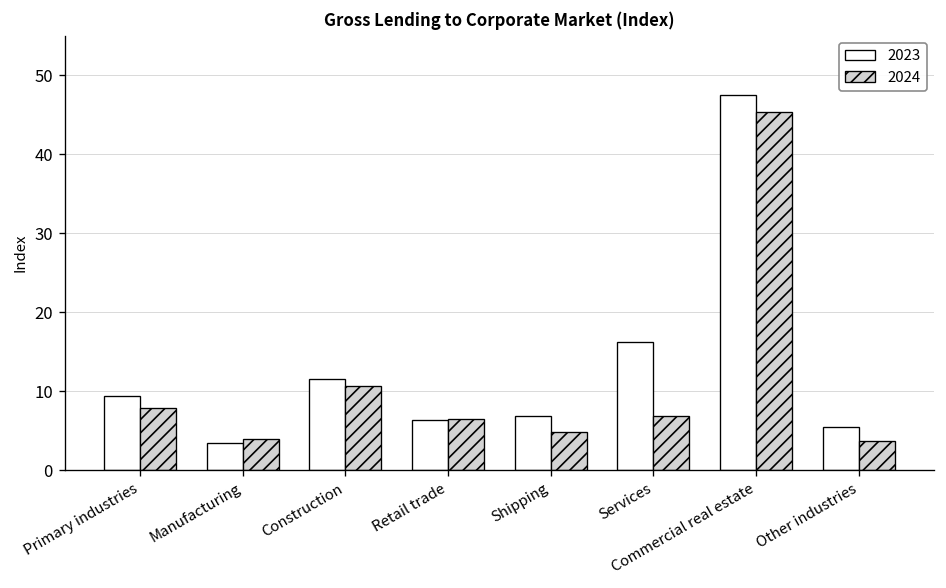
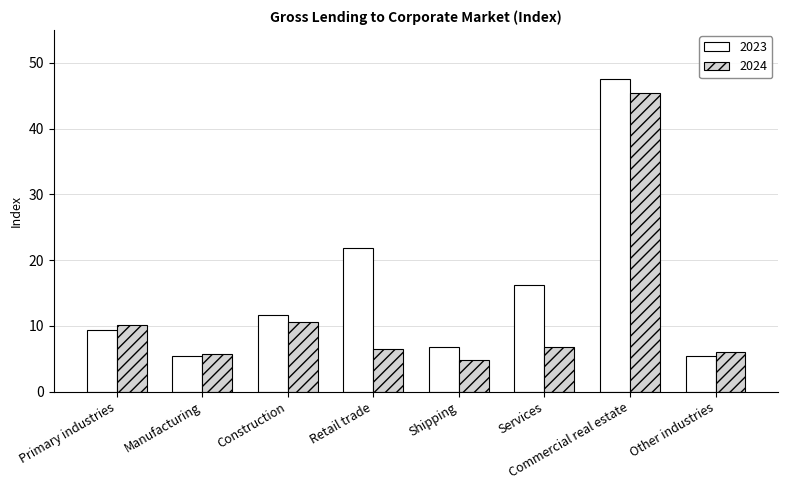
2024, Primary industries: 8 -> 10
2023, Manufacturing: 3 -> 5
2024, Manufacturing: 4 -> 6
2023, Retail trade: 6 -> 22
2024, Other industries: 4 -> 6
